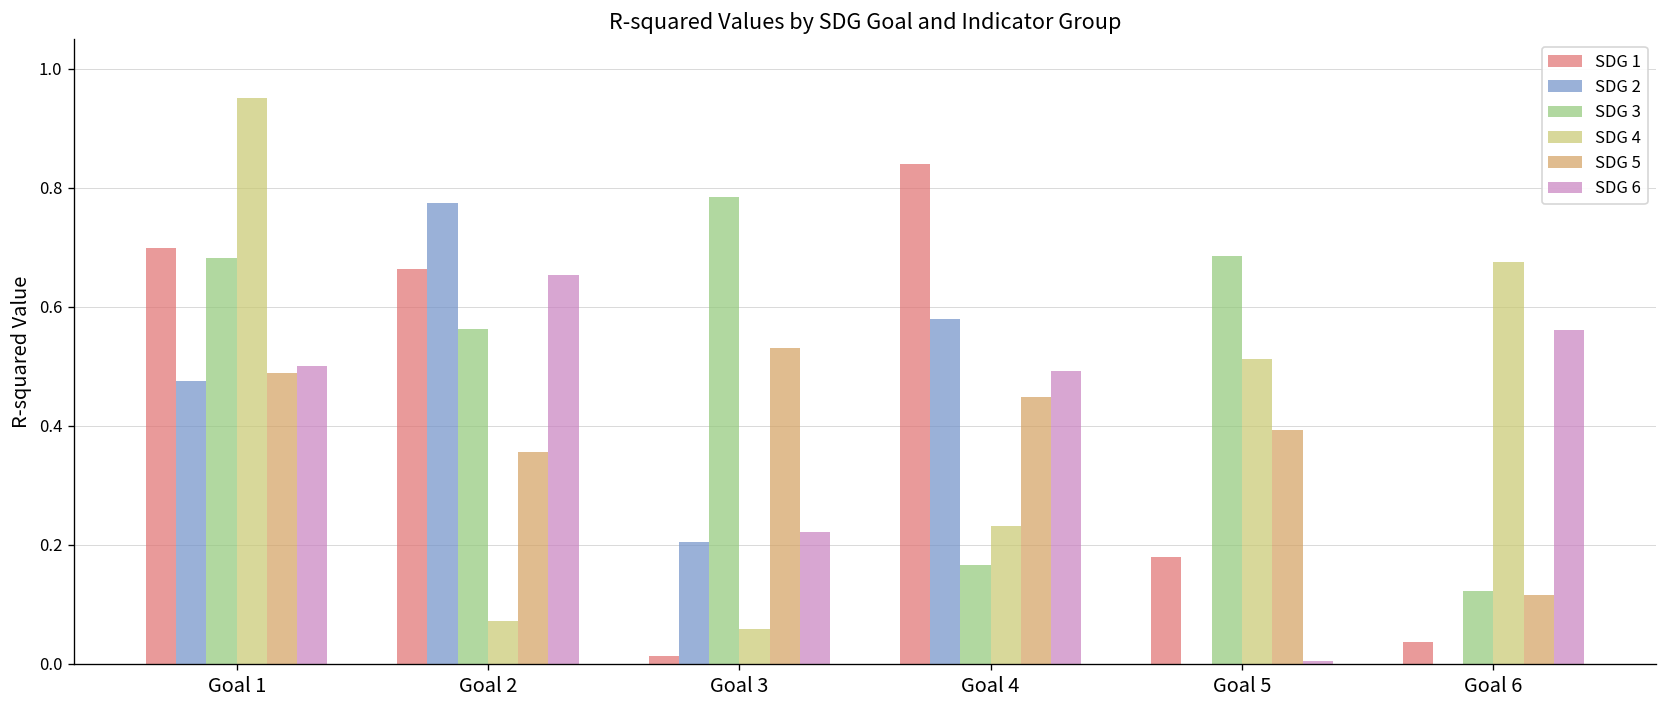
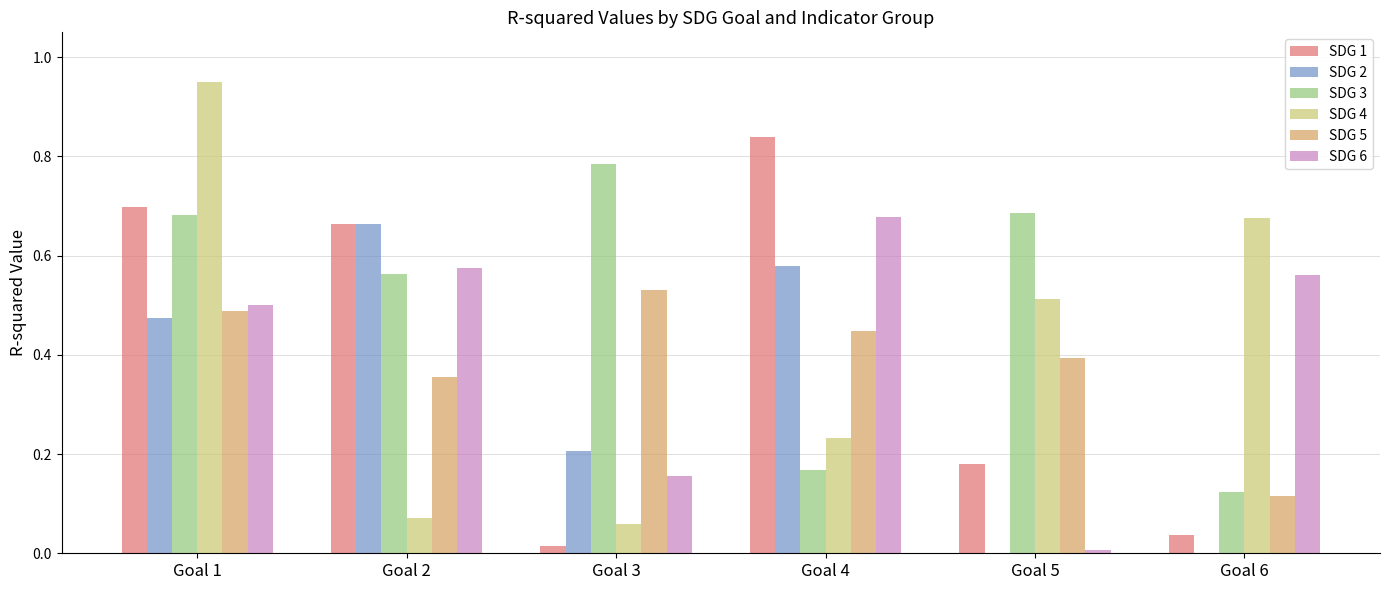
SDG 2, Goal 2: 0.77 -> 0.66
SDG 6, Goal 2: 0.65 -> 0.58
SDG 6, Goal 3: 0.22 -> 0.16
SDG 6, Goal 4: 0.49 -> 0.68
